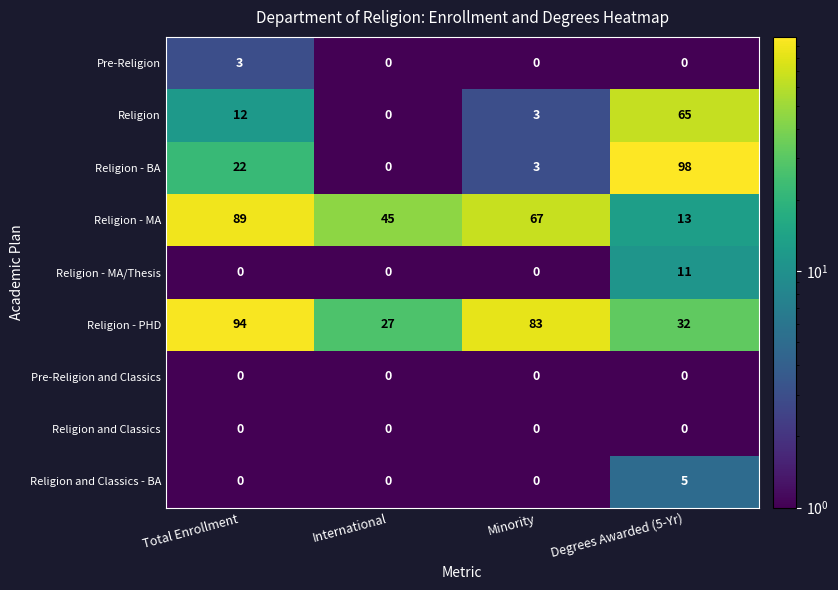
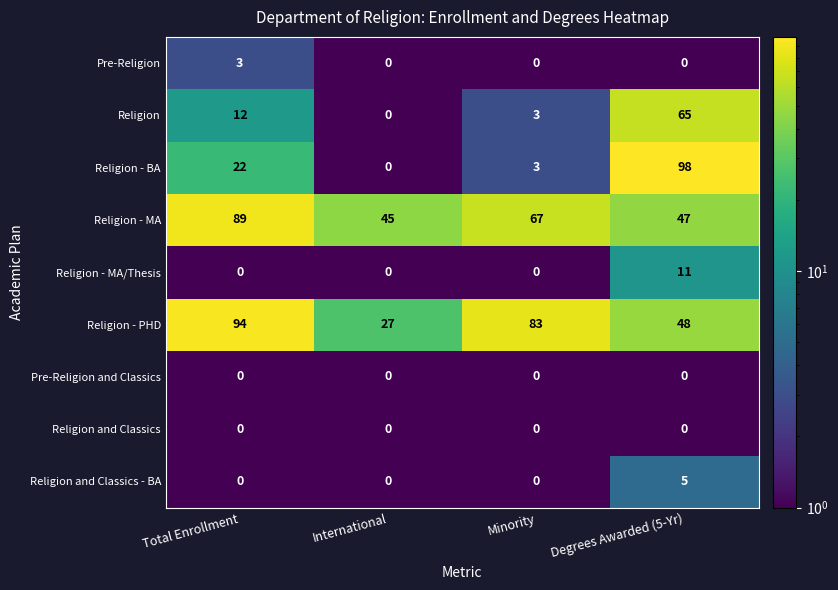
Religion - MA, Degrees Awarded (5-Yr): 13 -> 47
Religion - PHD, Degrees Awarded (5-Yr): 32 -> 48
